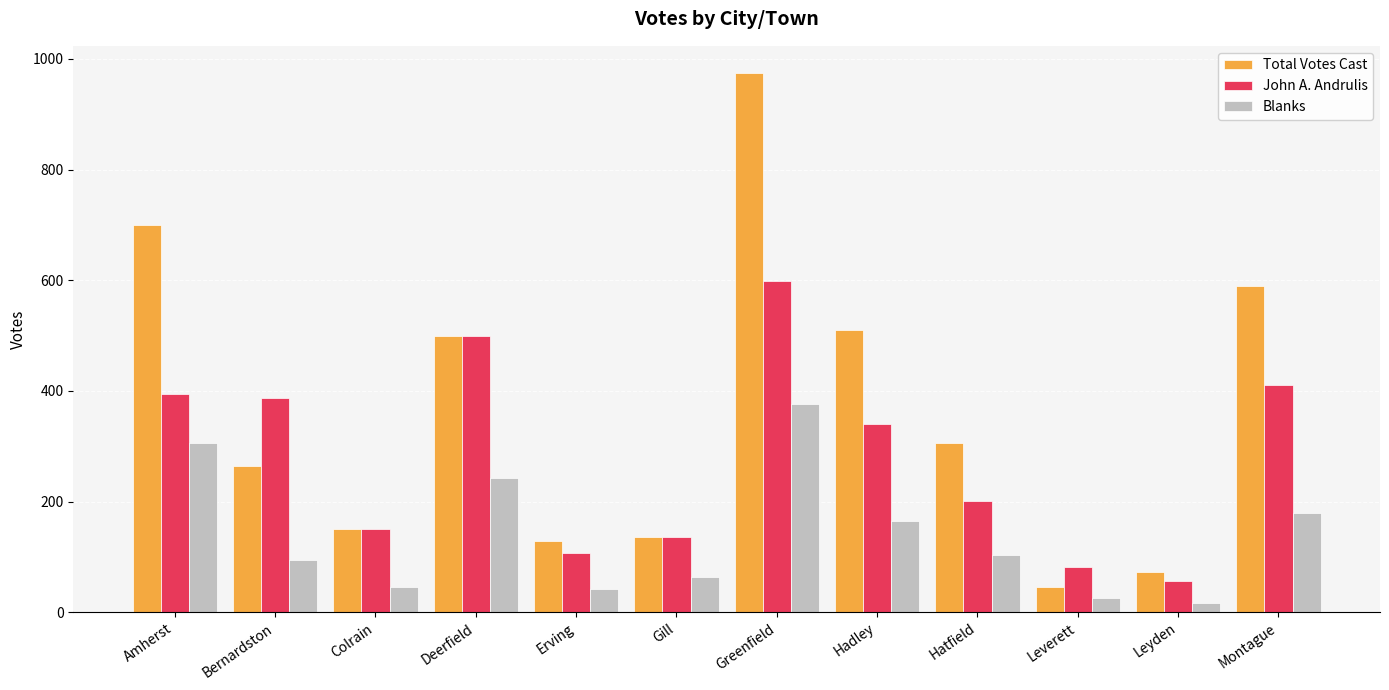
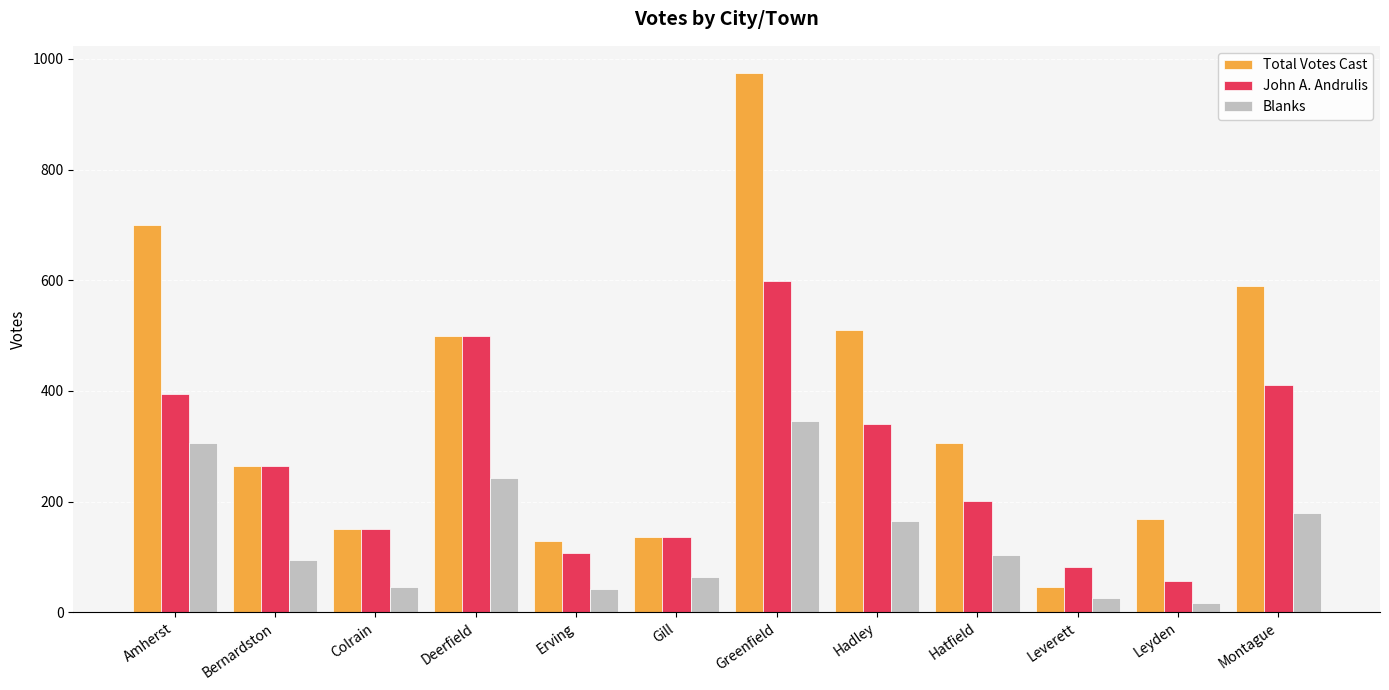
John A. Andrulis, Bernardston: 390 -> 260
Blanks, Greenfield: 380 -> 350
Total Votes Cast, Leyden: 70 -> 170
